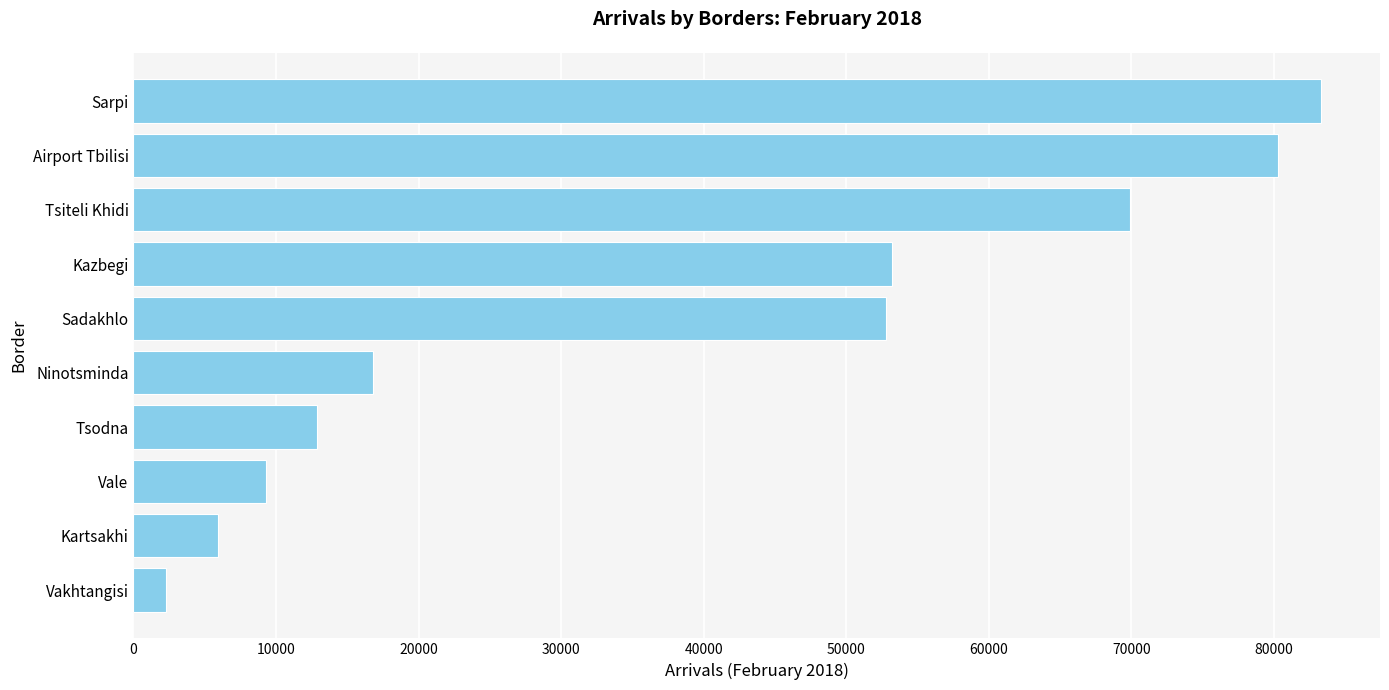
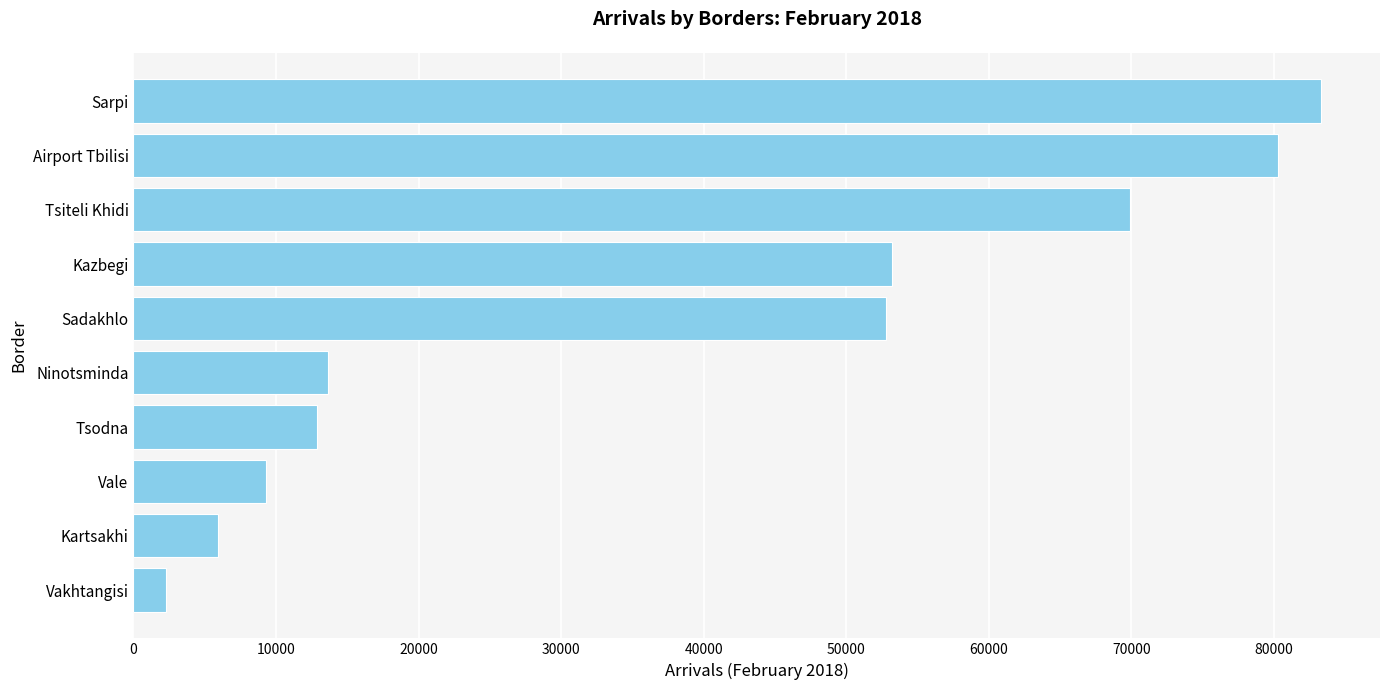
Ninotsminda: 16800 -> 13600
